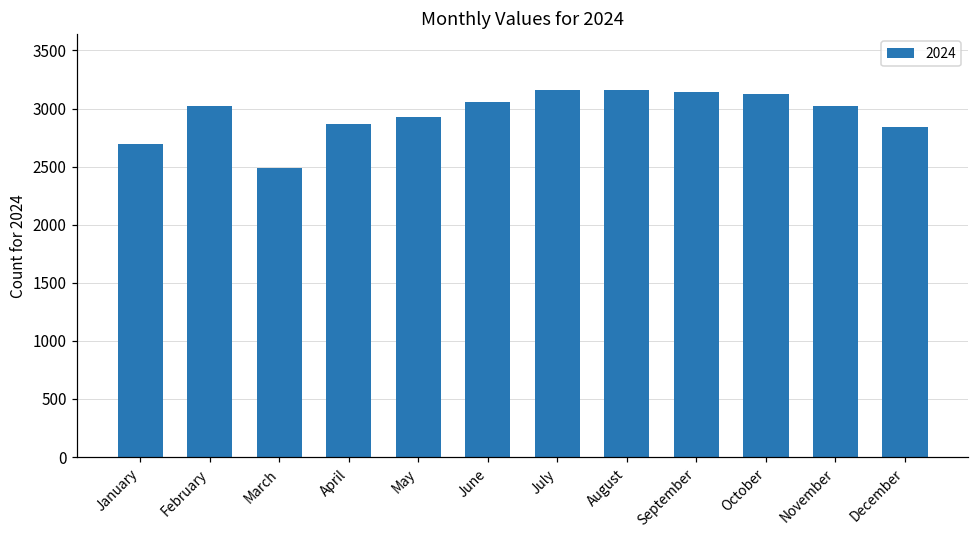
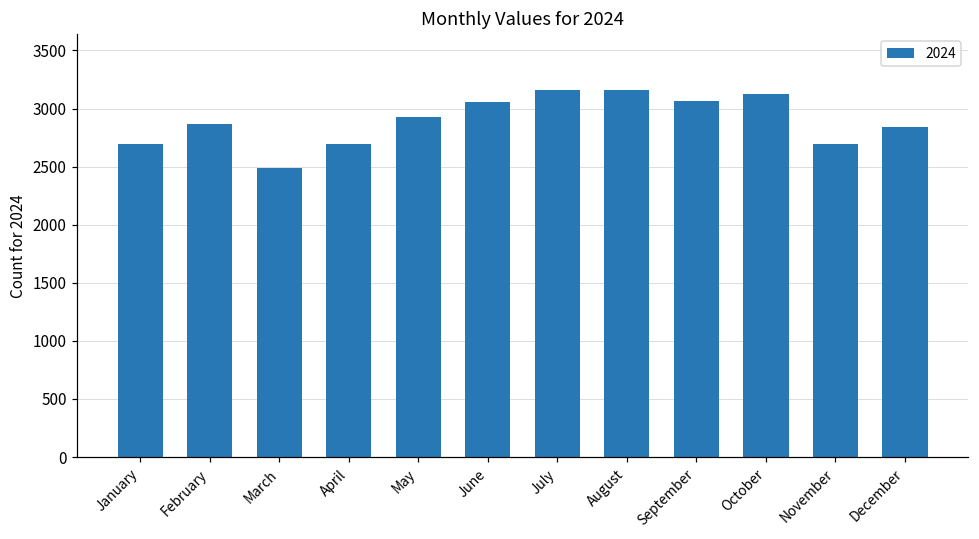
February: 3020 -> 2870
April: 2870 -> 2700
September: 3150 -> 3070
November: 3020 -> 2690
